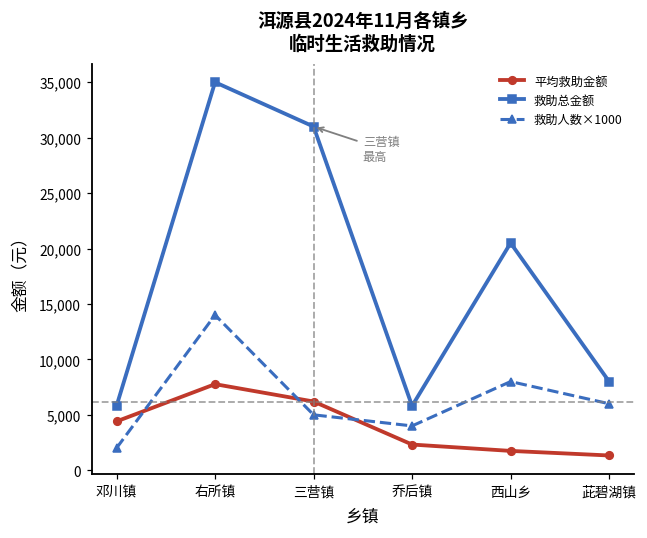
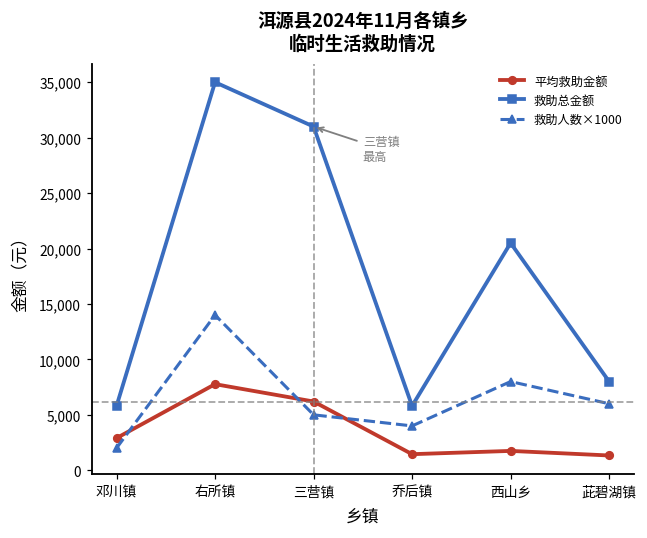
平均救助金额, 邓川镇: 4,400 -> 2,900
平均救助金额, 乔后镇: 2,300 -> 1,500
